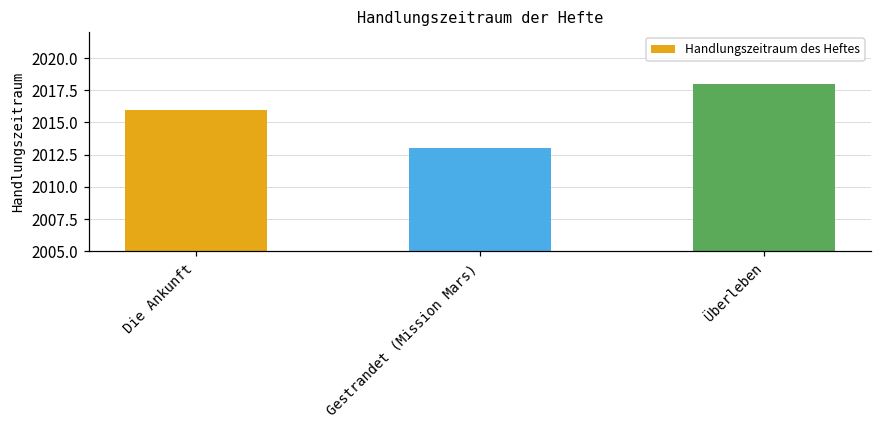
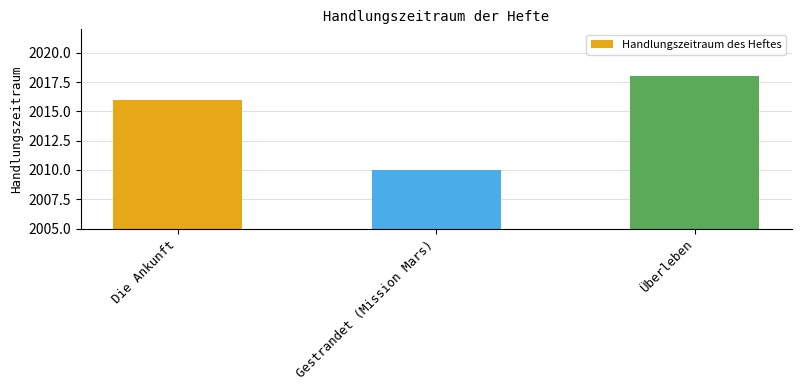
Gestrandet (Mission Mars): 2013 -> 2010
